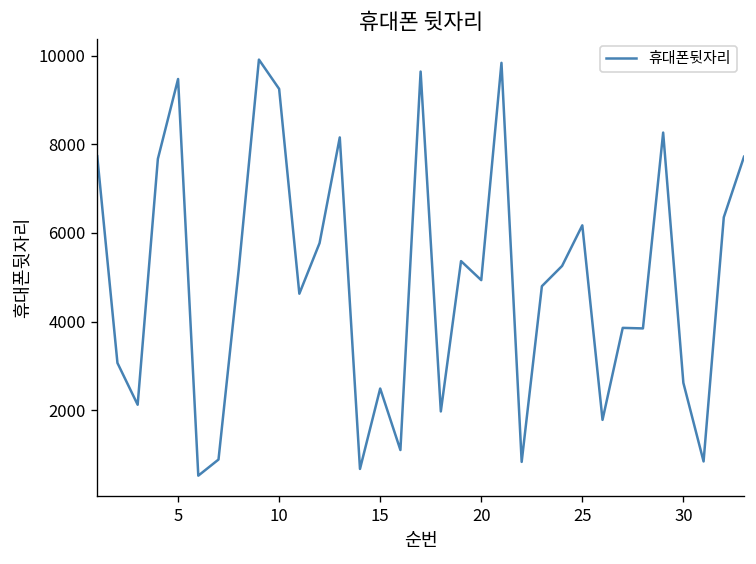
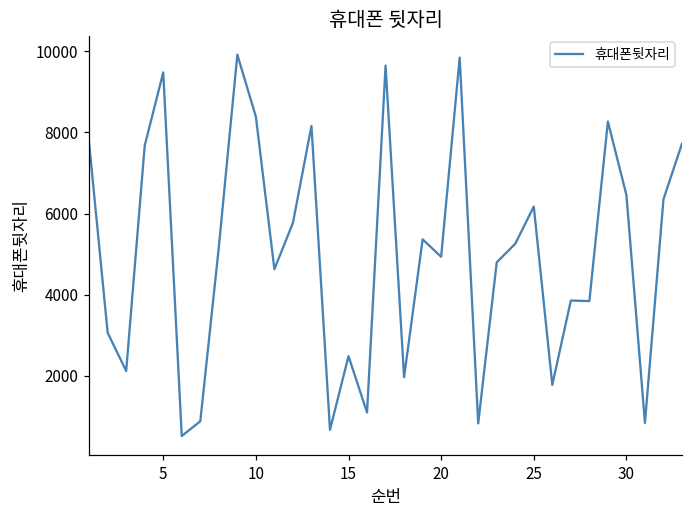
10: 9300 -> 8400
30: 2600 -> 6500
